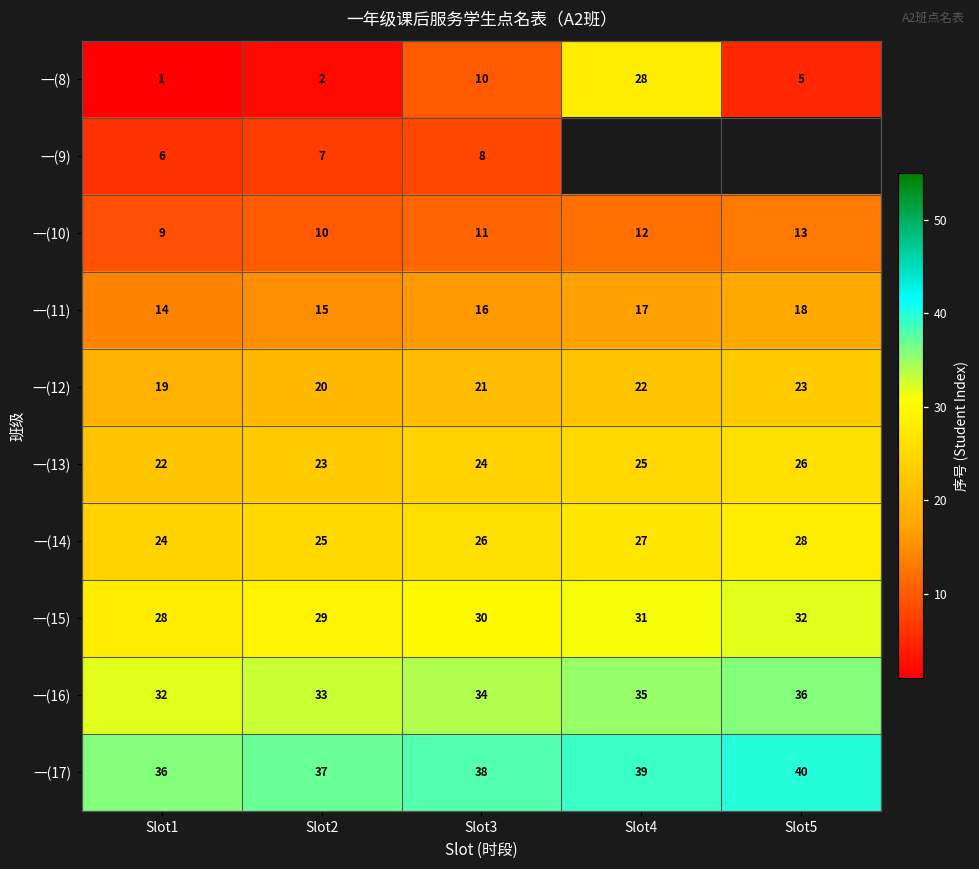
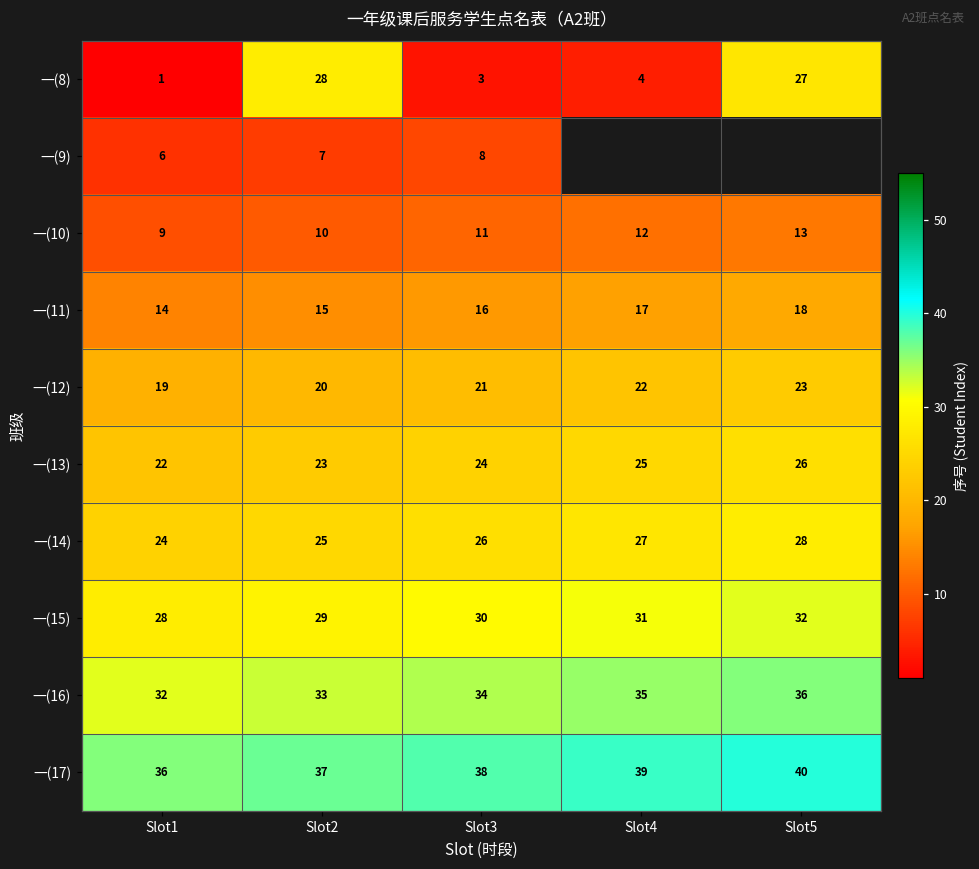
一(8), Slot2: 2 -> 28
一(8), Slot3: 10 -> 3
一(8), Slot4: 28 -> 4
一(8), Slot5: 5 -> 27
